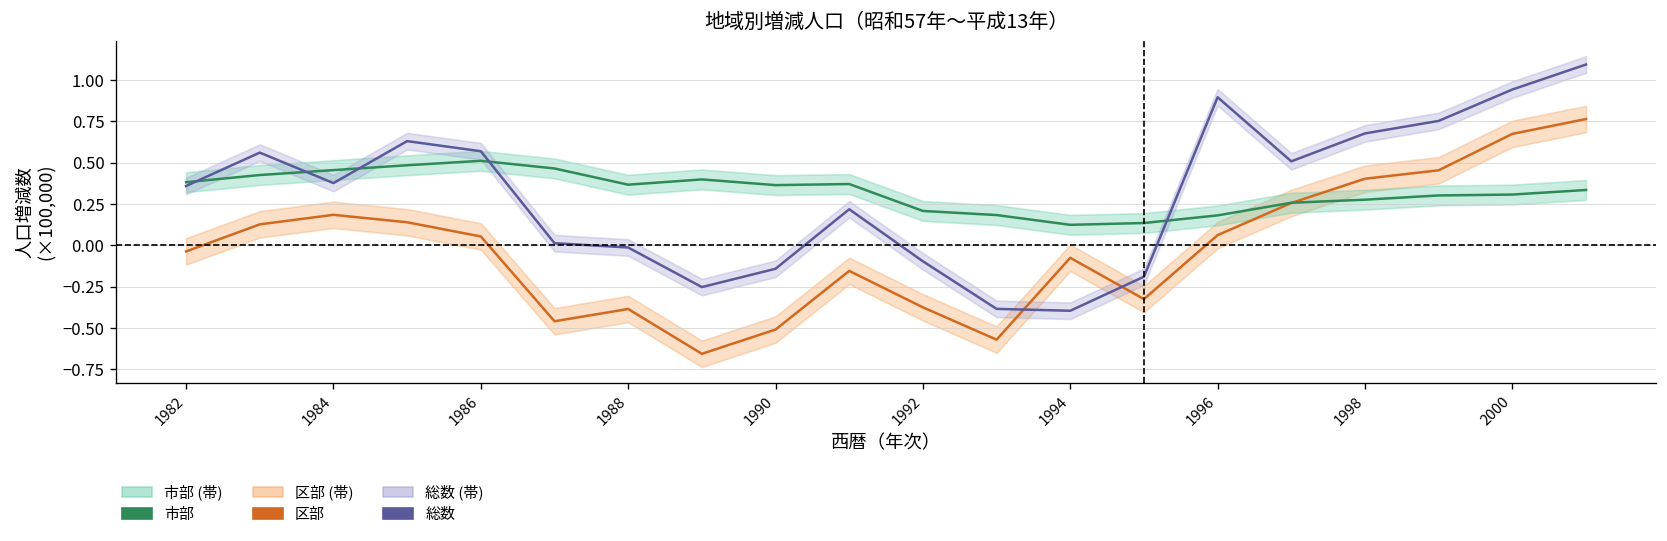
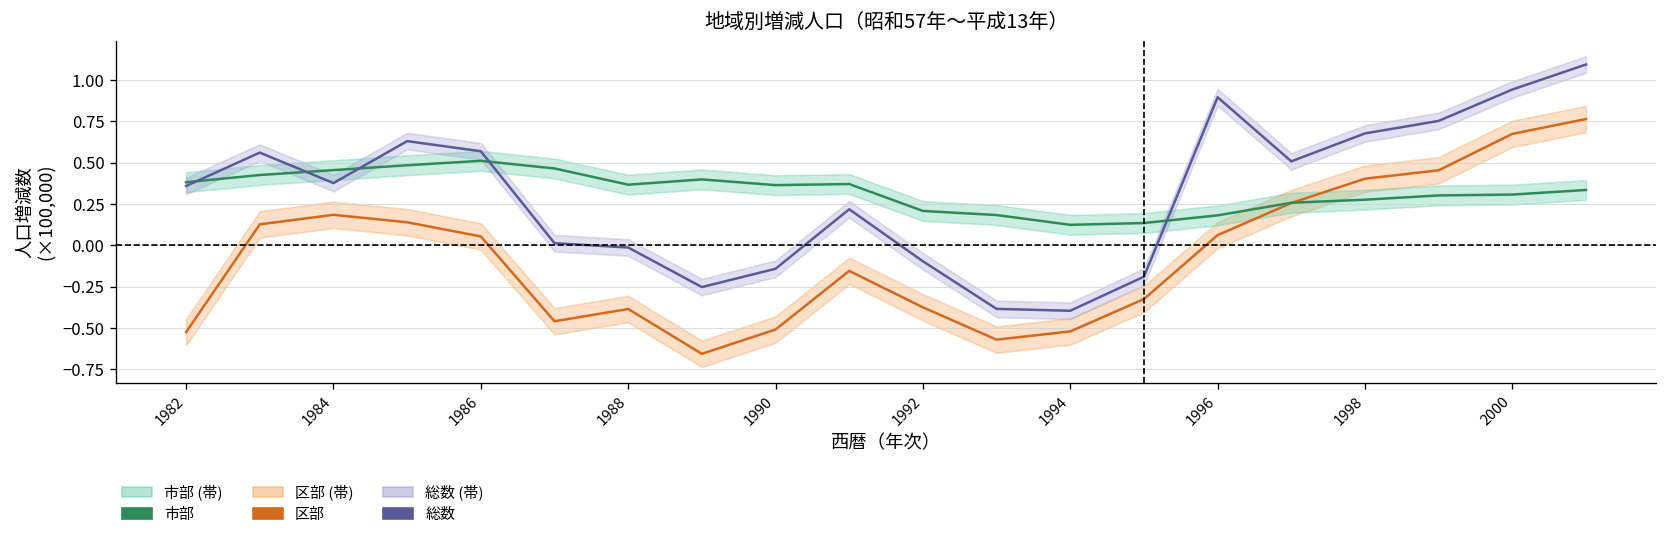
区部, 1982: -0.04 -> -0.53
区部, 1994: -0.08 -> -0.52
